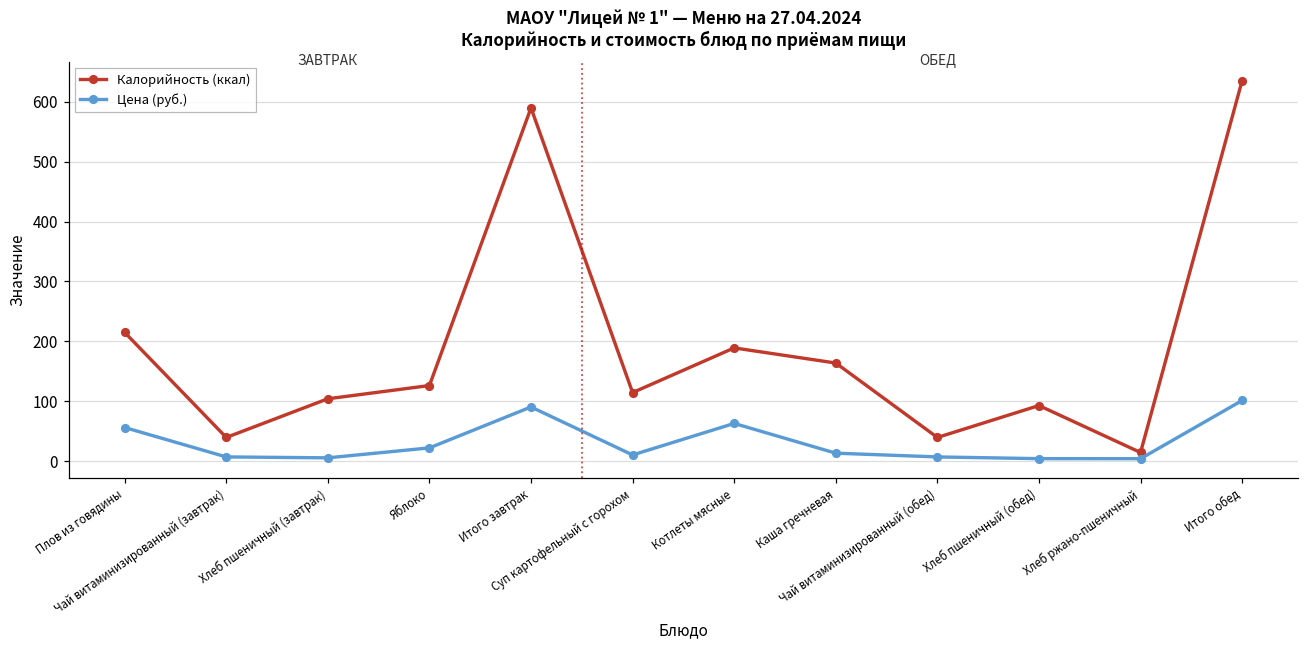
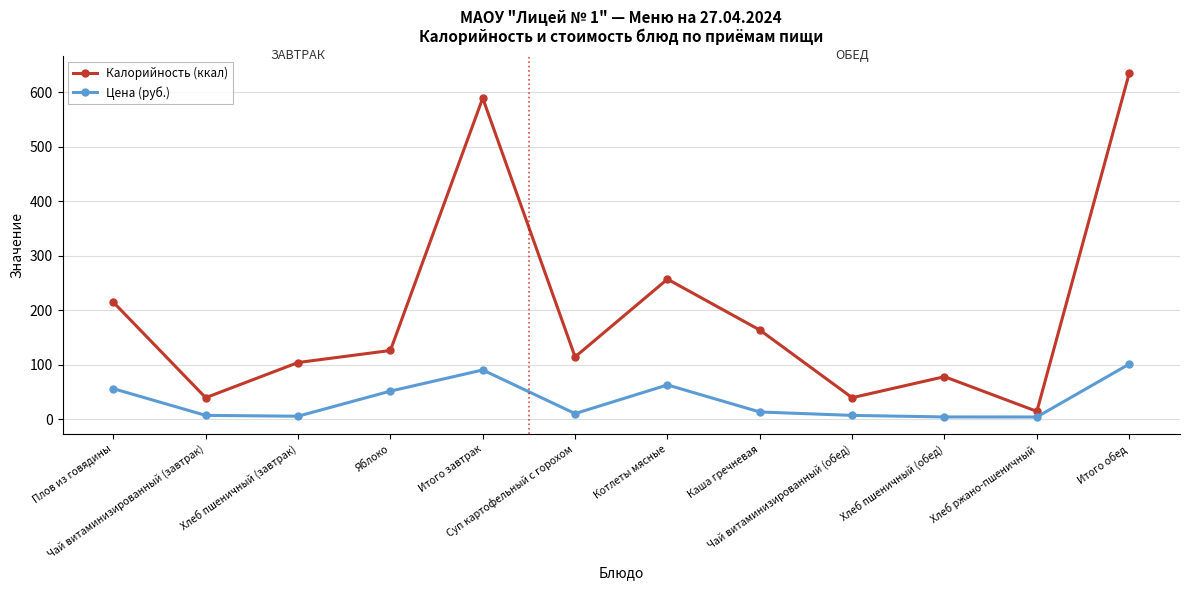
Цена (руб.), Яблоко: 20 -> 50
Калорийность (ккал), Котлеты мясные: 190 -> 260
Калорийность (ккал), Хлеб пшеничный (обед): 90 -> 80
